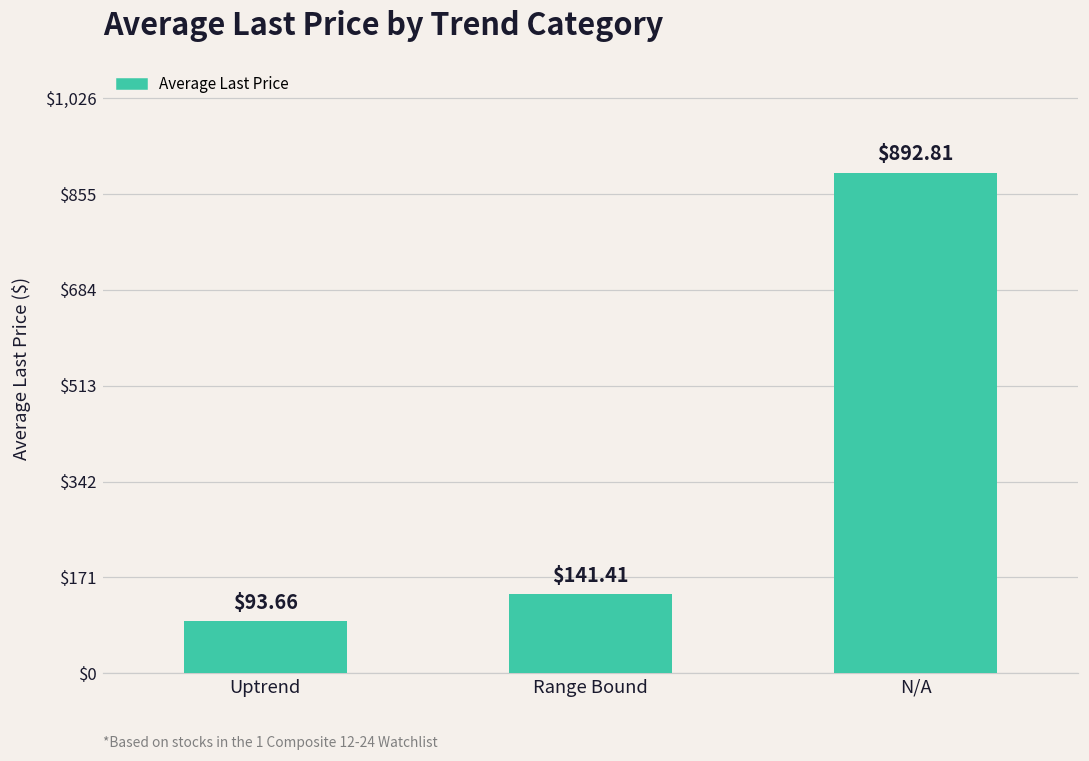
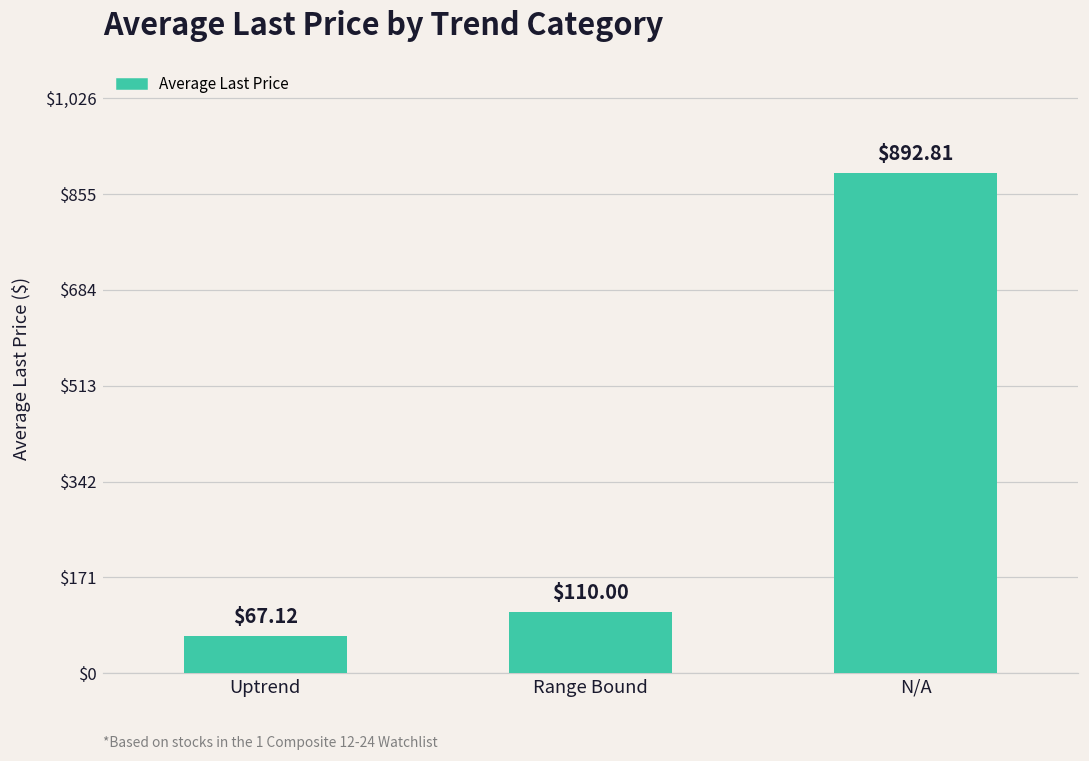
Uptrend: $93.66 -> $67.12
Range Bound: $141.41 -> $110.00
